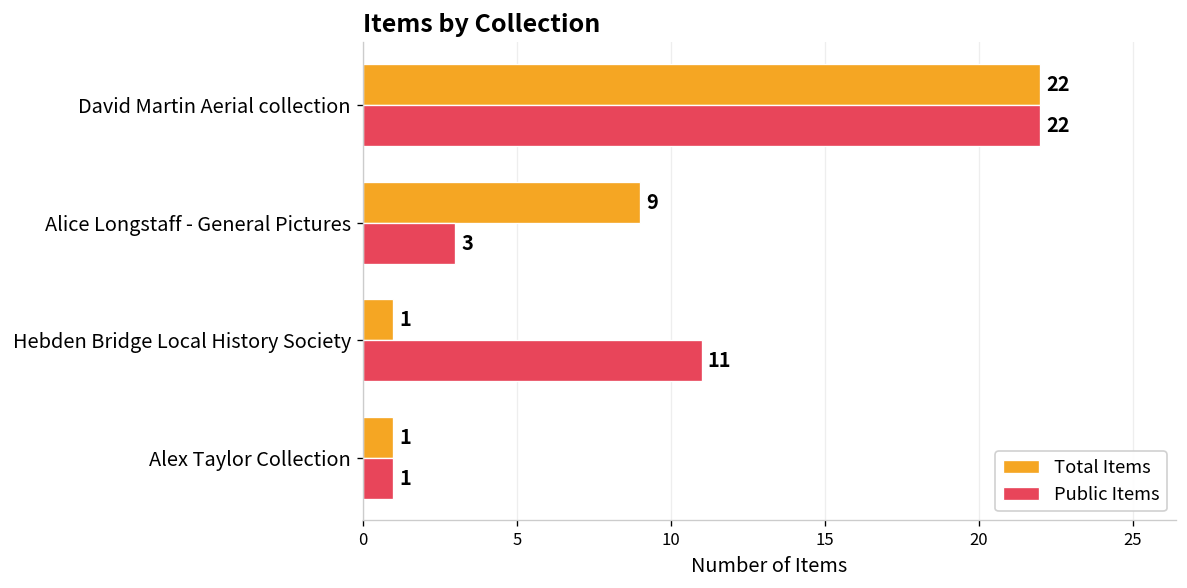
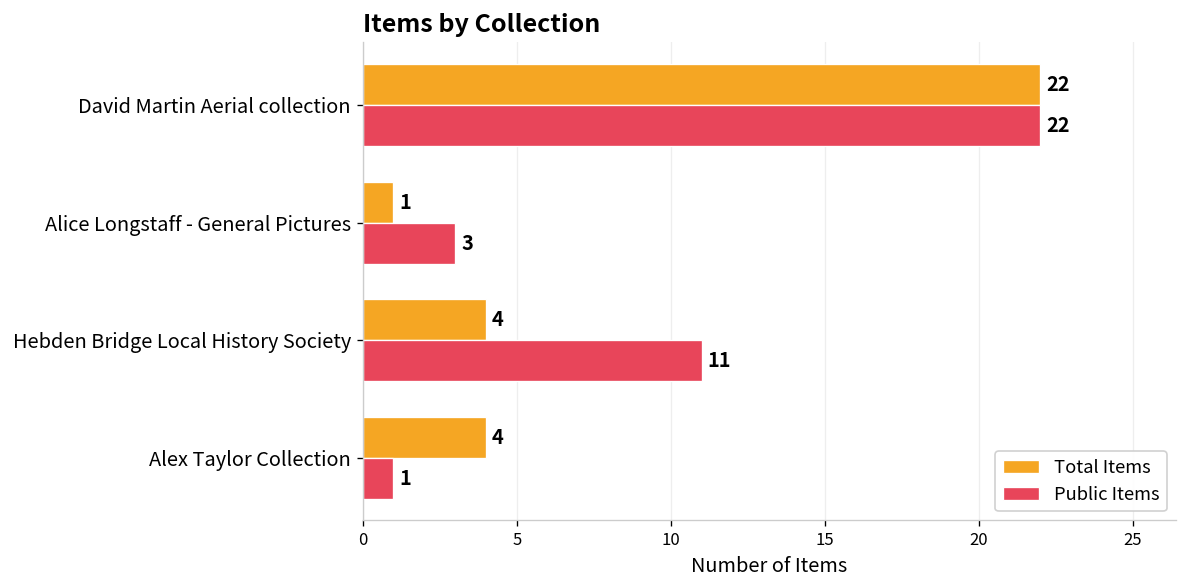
Total Items, Alice Longstaff - General Pictures: 9 -> 1
Total Items, Hebden Bridge Local History Society: 1 -> 4
Total Items, Alex Taylor Collection: 1 -> 4
